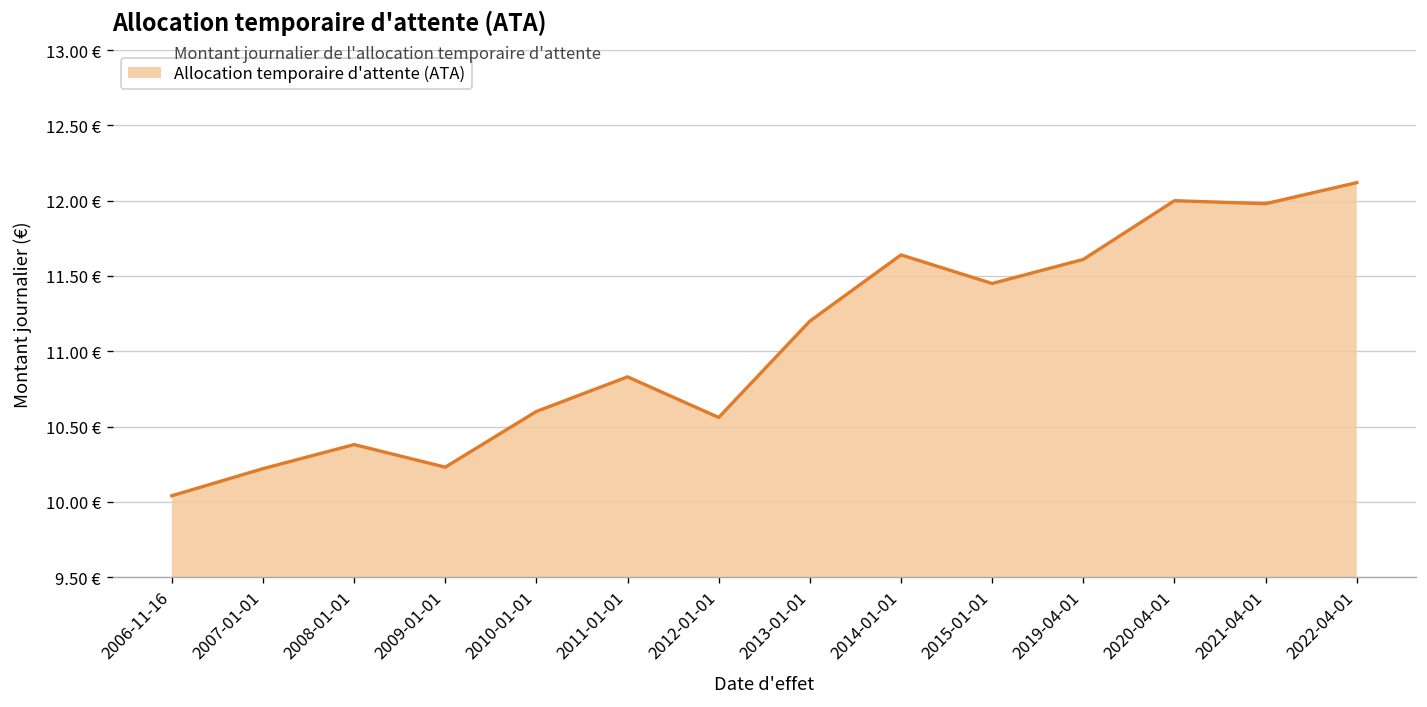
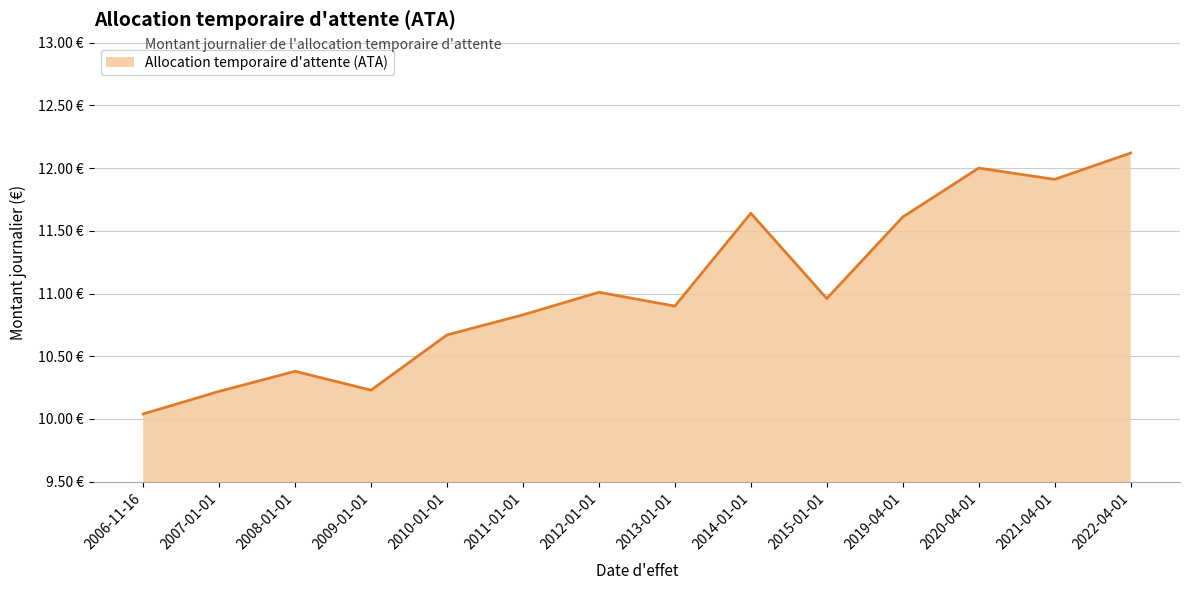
2010-01-01: 10.60 € -> 10.67 €
2012-01-01: 10.56 € -> 11.01 €
2013-01-01: 11.2 € -> 10.9 €
2015-01-01: 11.45 € -> 10.96 €
2021-04-01: 11.98 € -> 11.91 €
